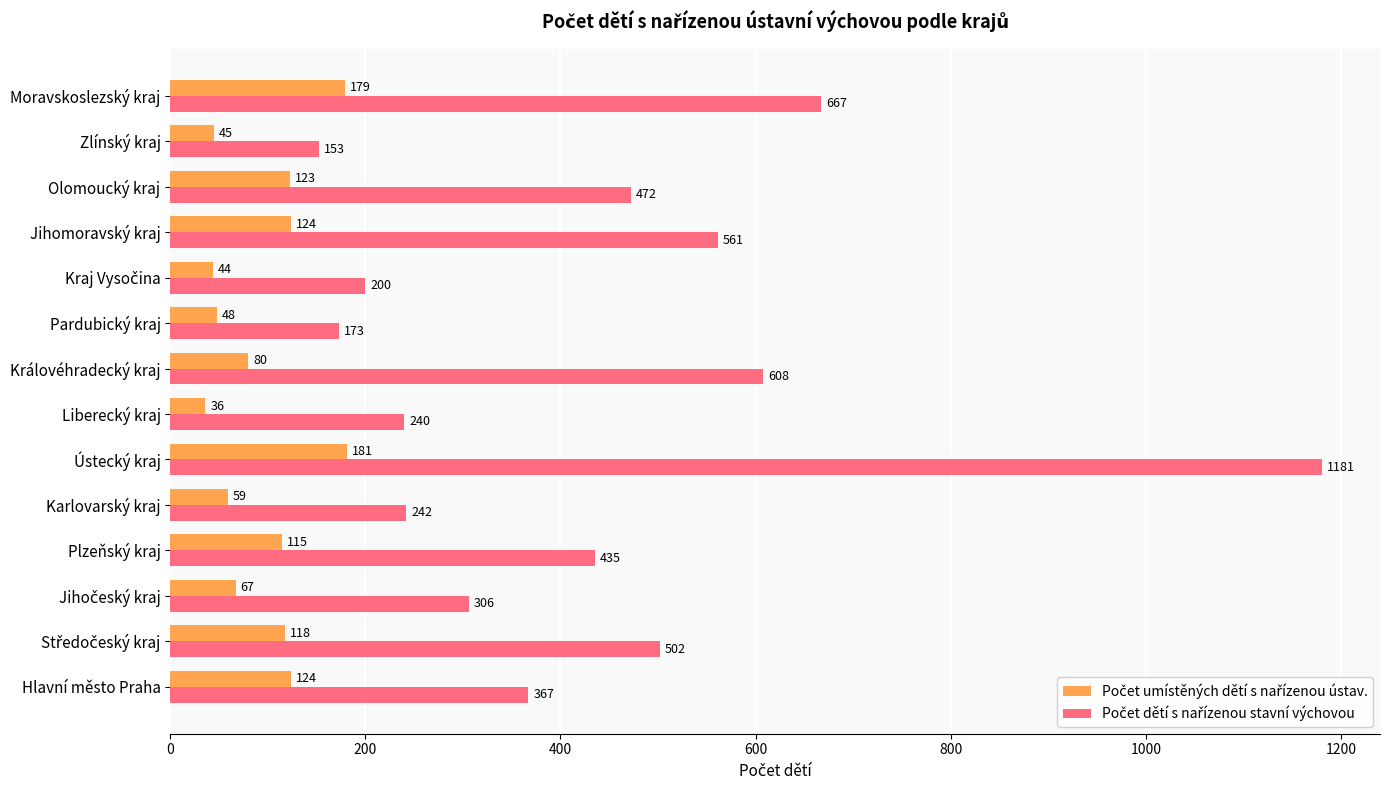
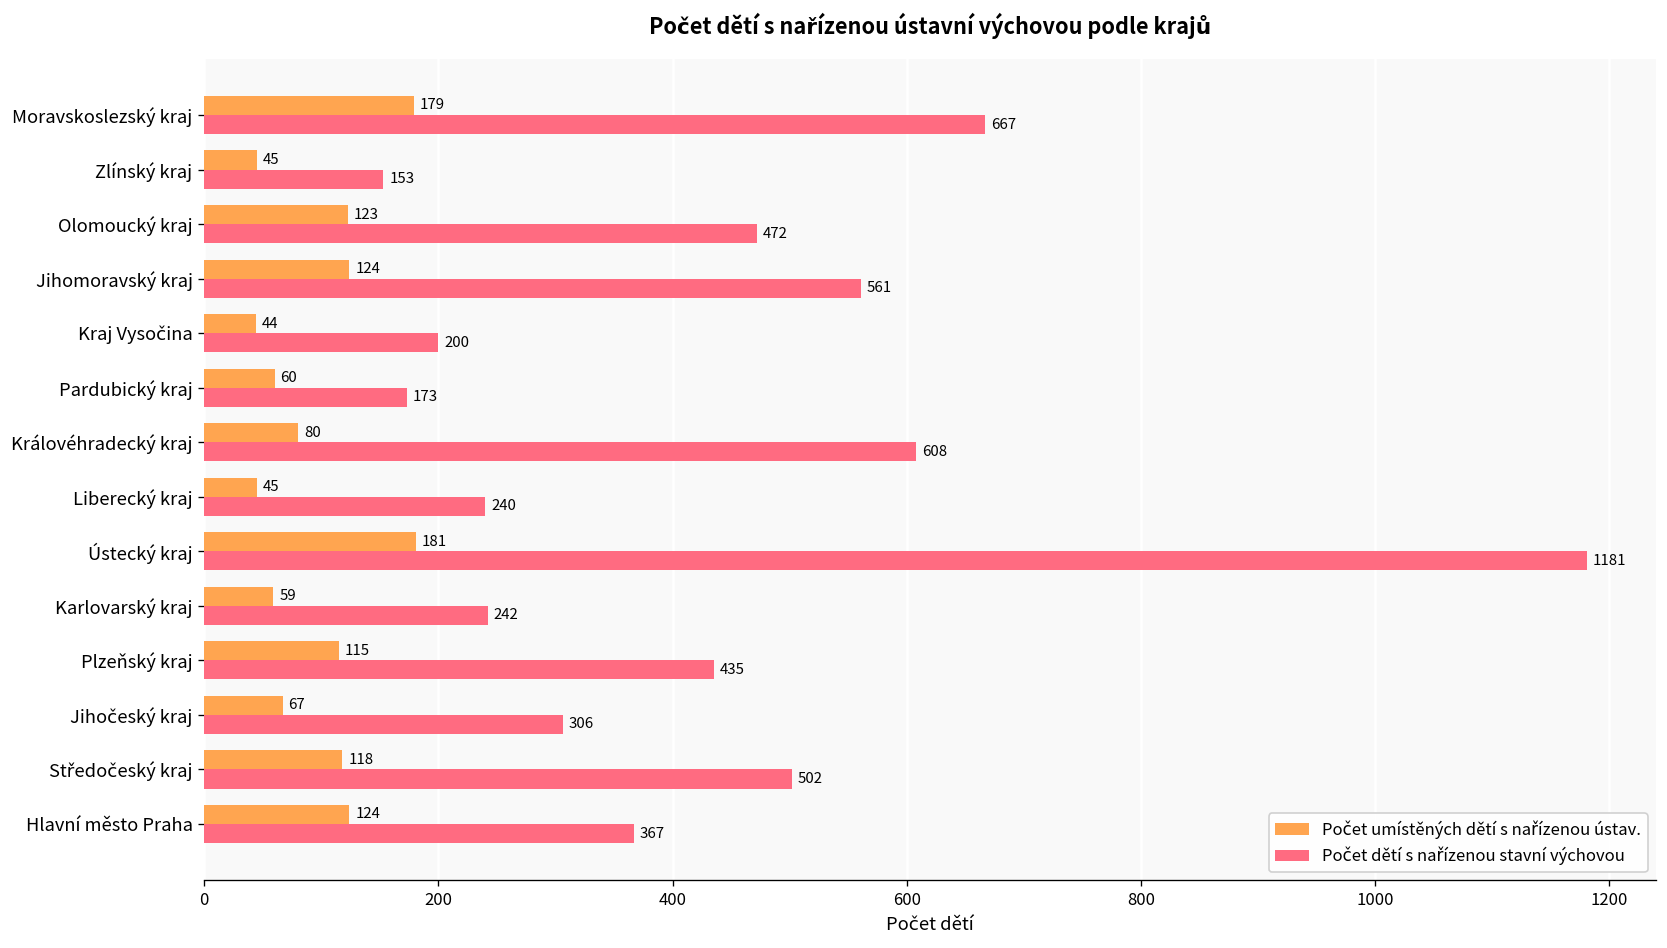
Počet umístěných dětí s nařízenou ústav., Pardubický kraj: 48 -> 60
Počet umístěných dětí s nařízenou ústav., Liberecký kraj: 36 -> 45
